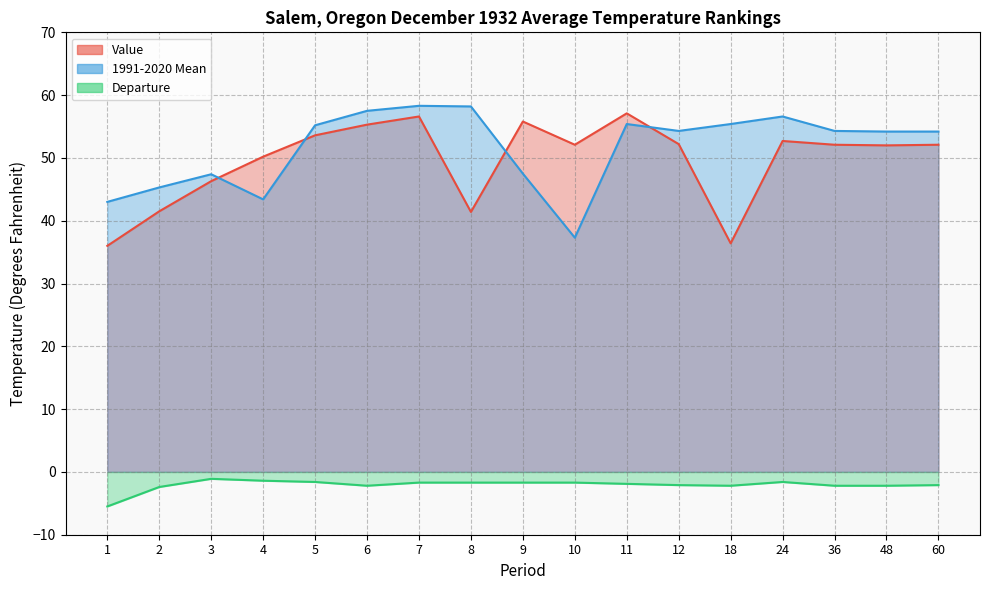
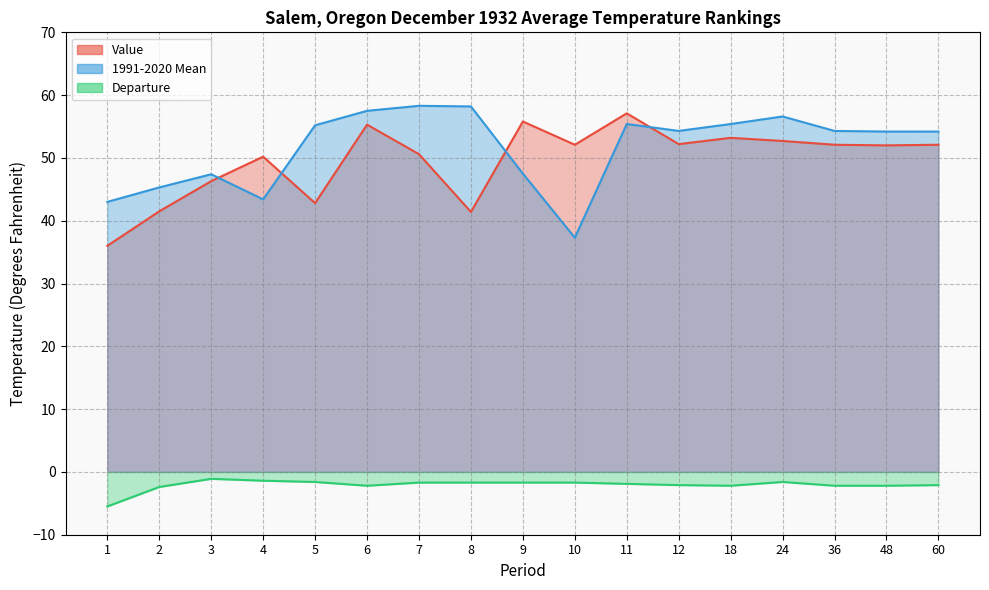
Value, 5: 54 -> 43
Value, 7: 57 -> 51
Value, 18: 36 -> 53
